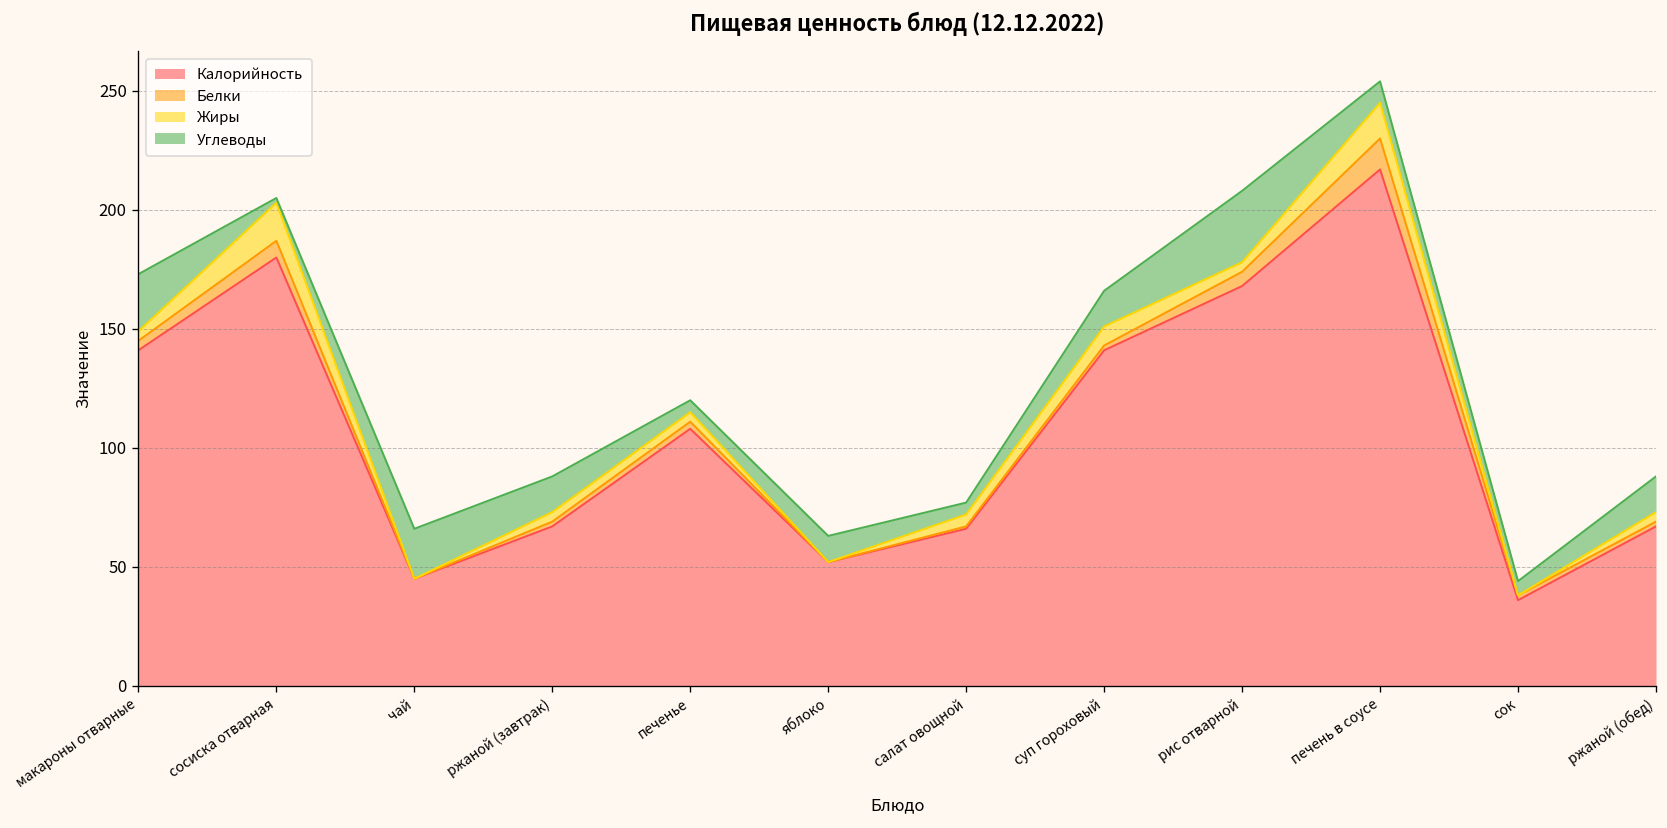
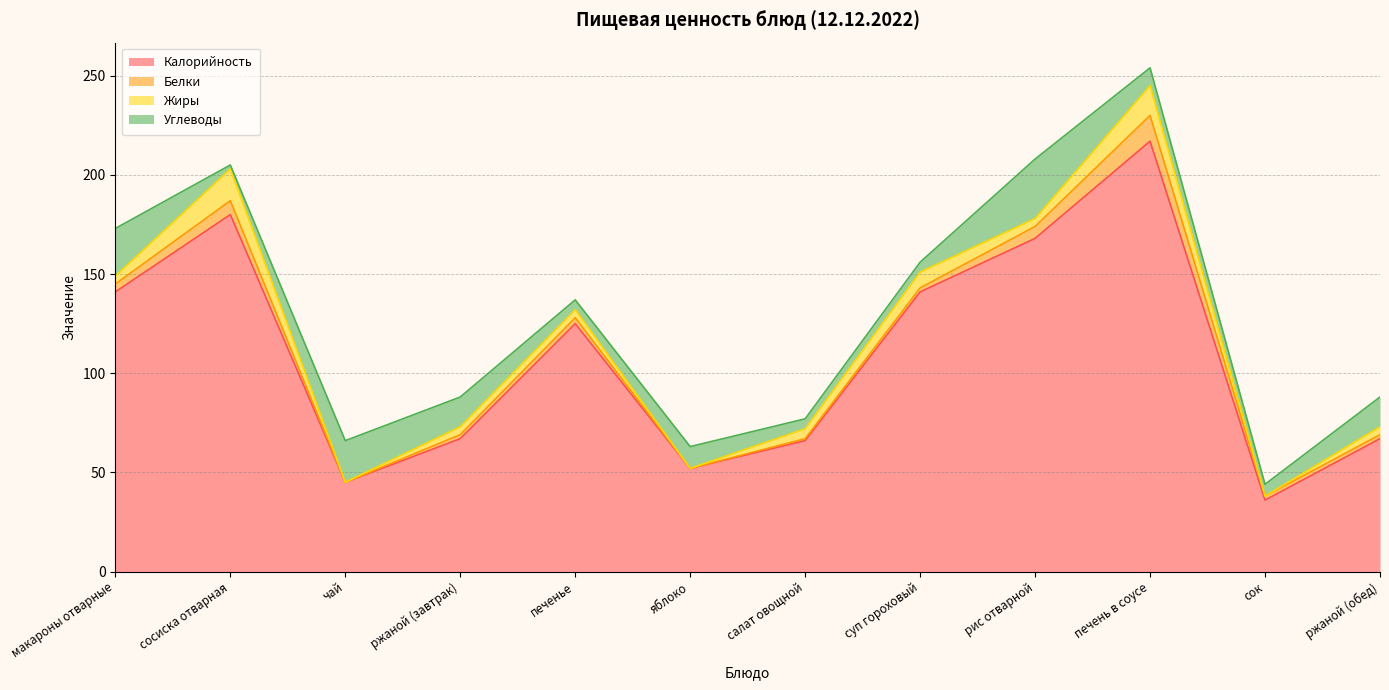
Калорийность, печенье: 108 -> 125
Углеводы, суп гороховый: 15 -> 5
